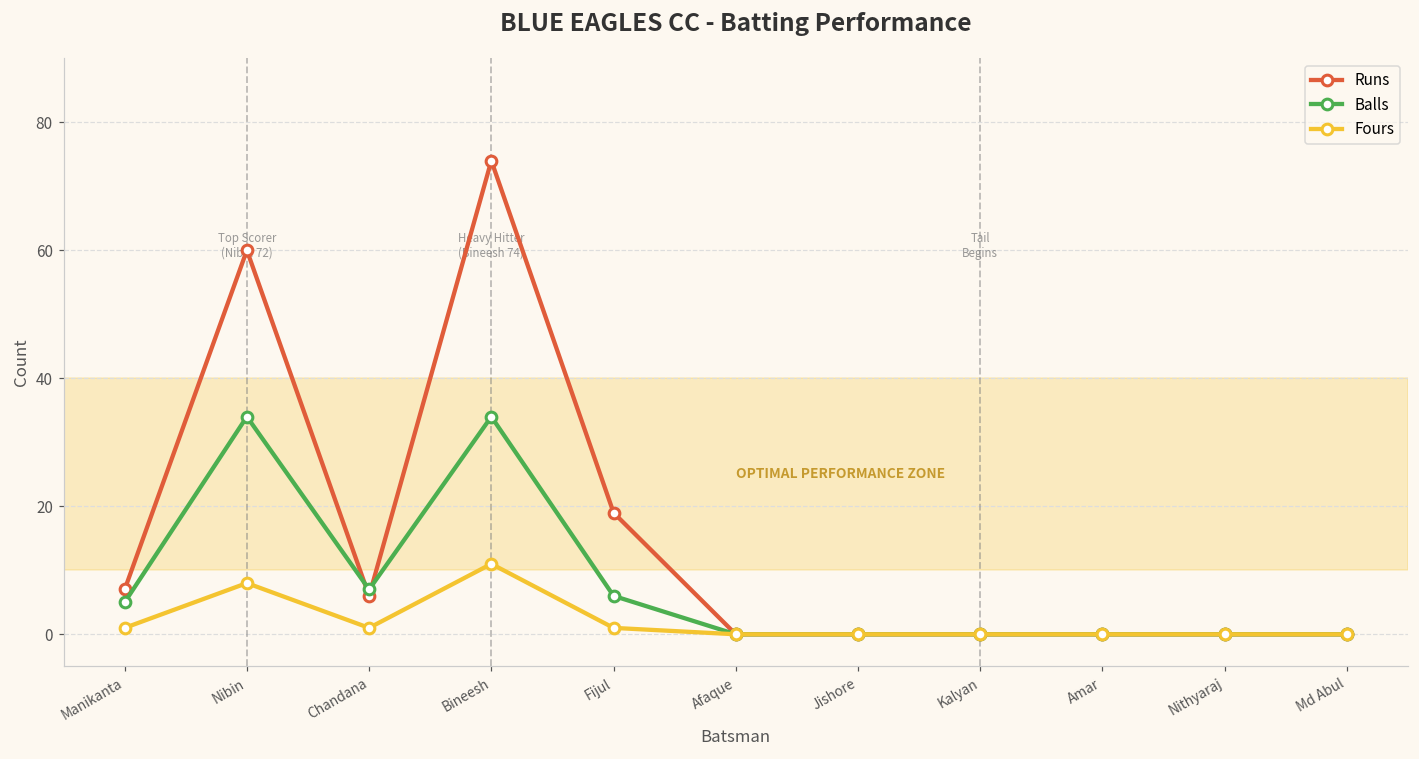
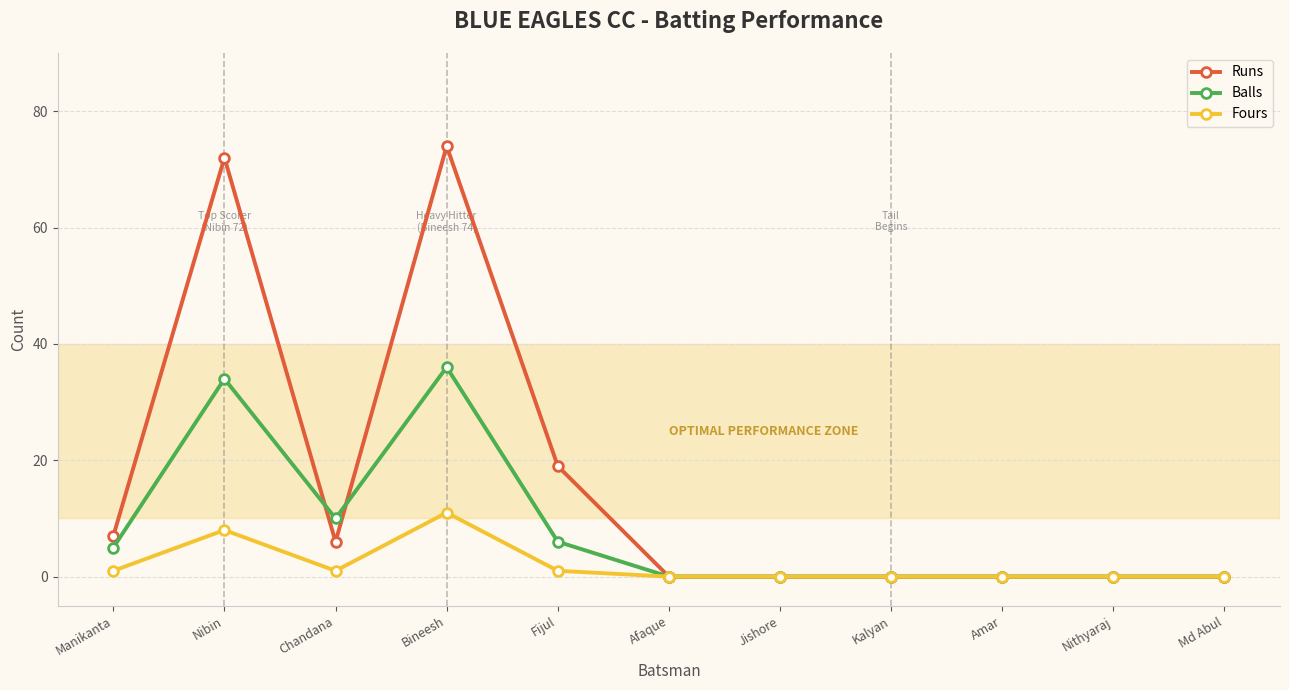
Runs, Nibin: 60 -> 72
Balls, Chandana: 7 -> 10
Balls, Bineesh: 34 -> 36
